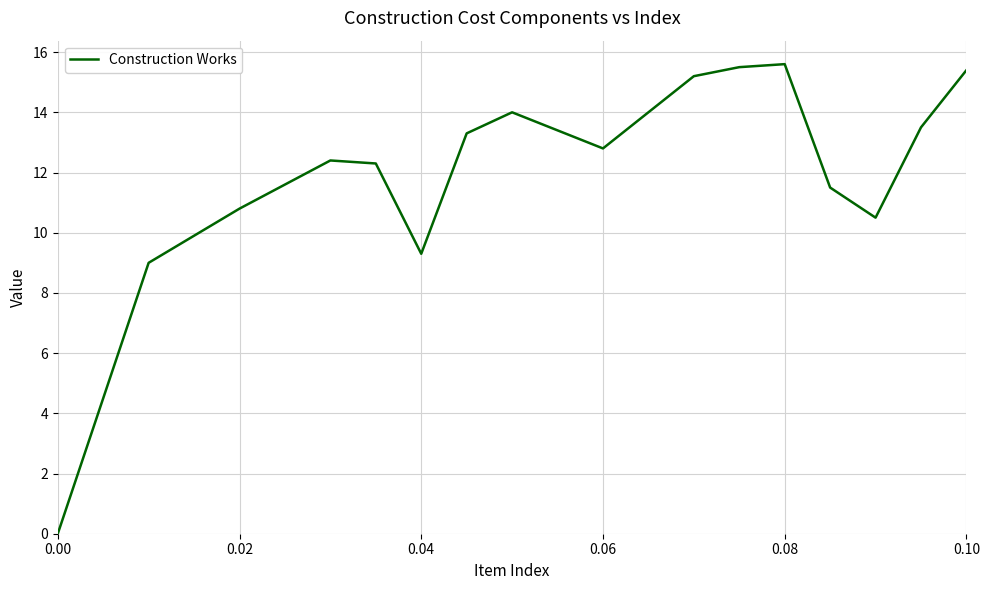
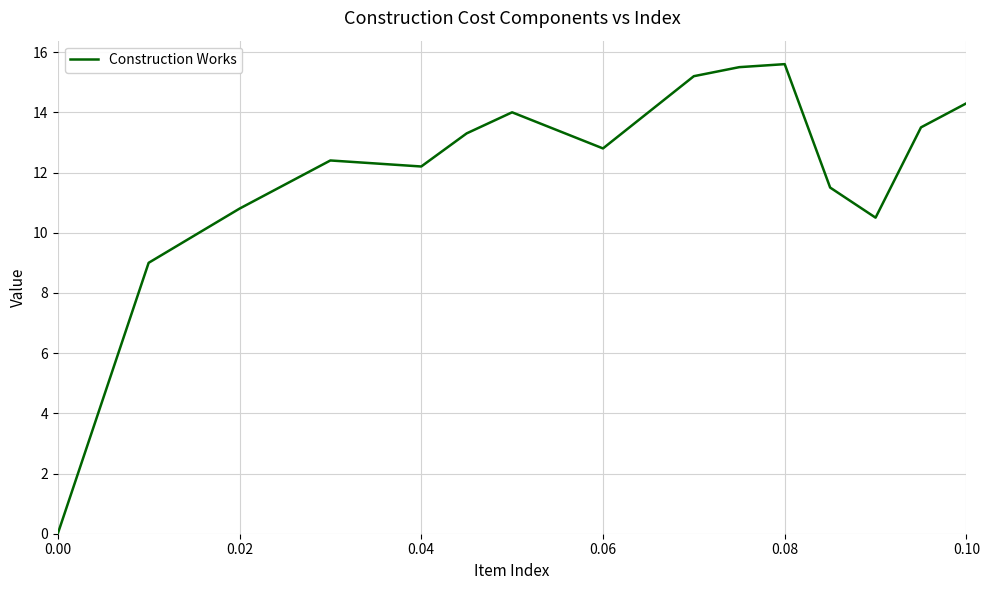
0.04: 9.3 -> 12.2
0.10: 15.4 -> 14.3
